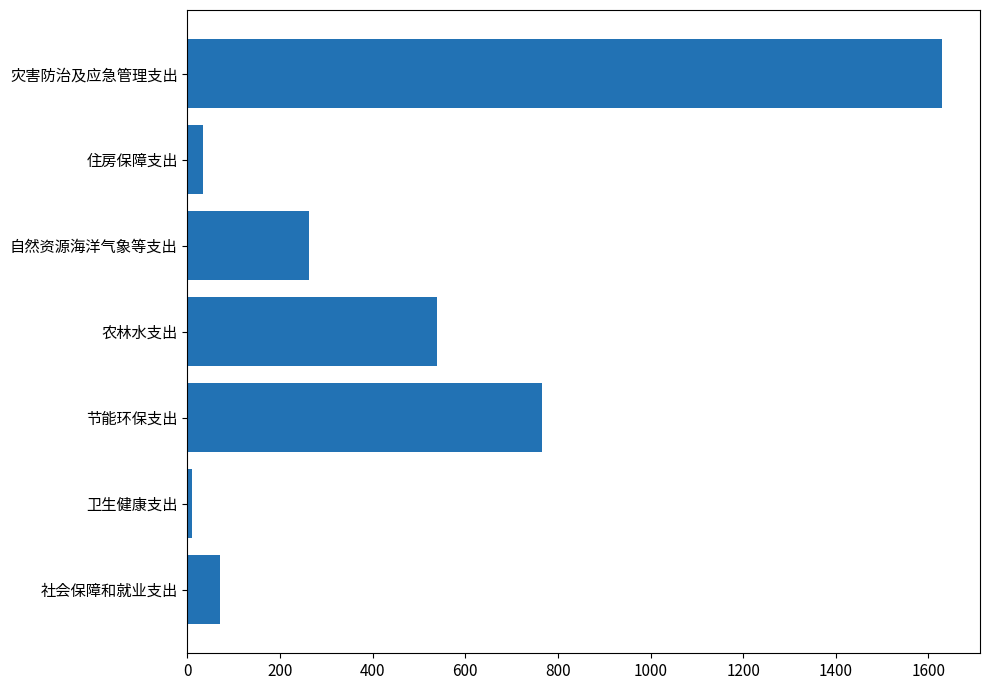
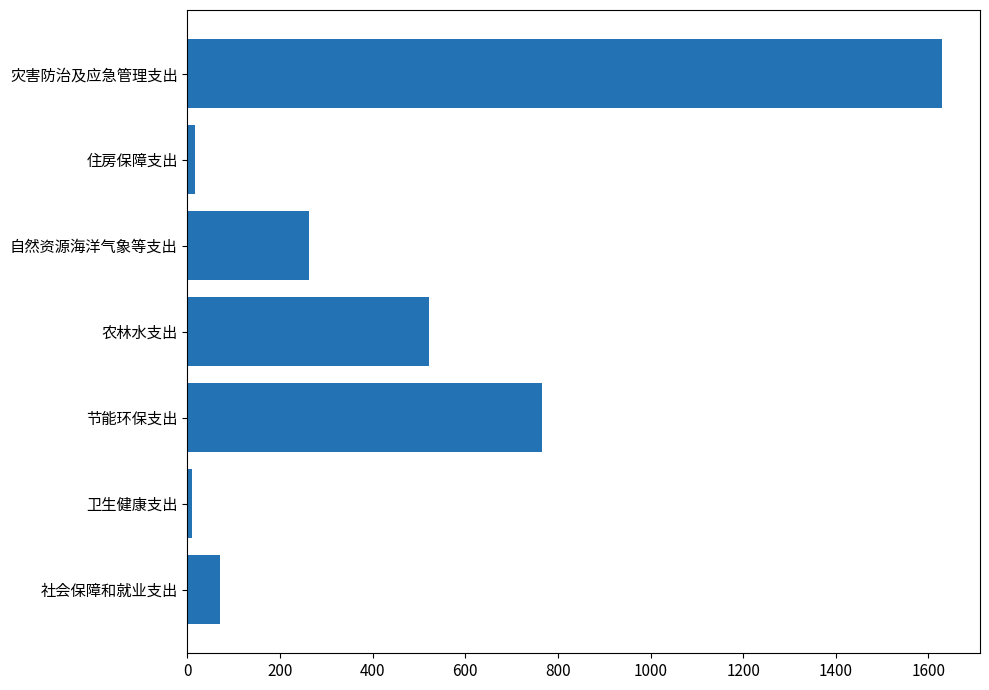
住房保障支出: 30 -> 20
农林水支出: 540 -> 520
